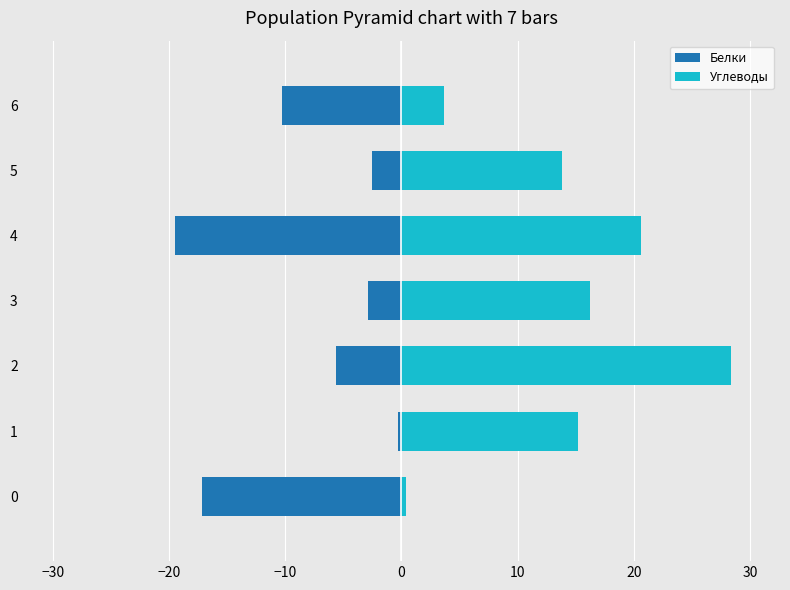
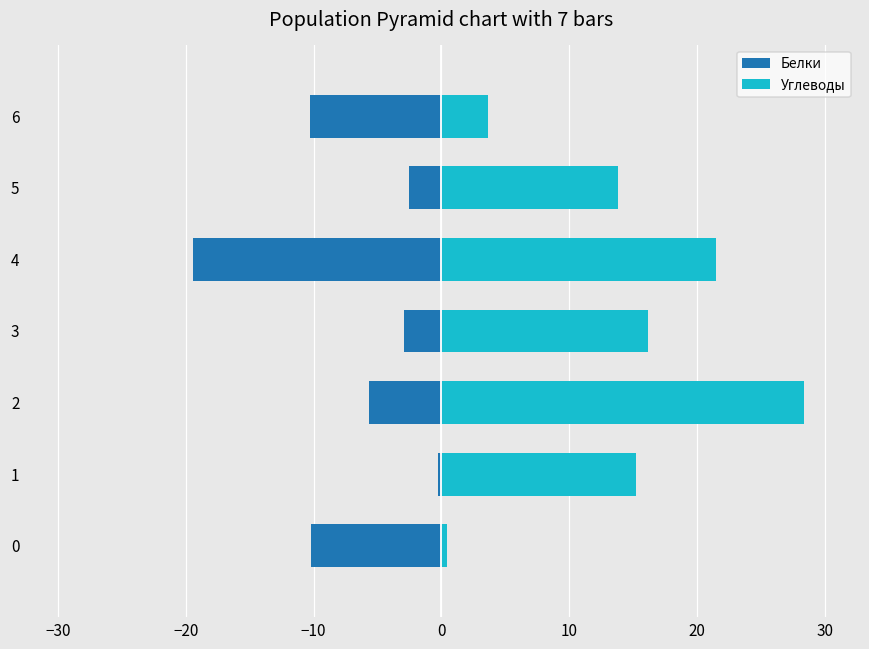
Углеводы, 4: 20.7 -> 21.5
Белки, 0: -17.2 -> -10.2
